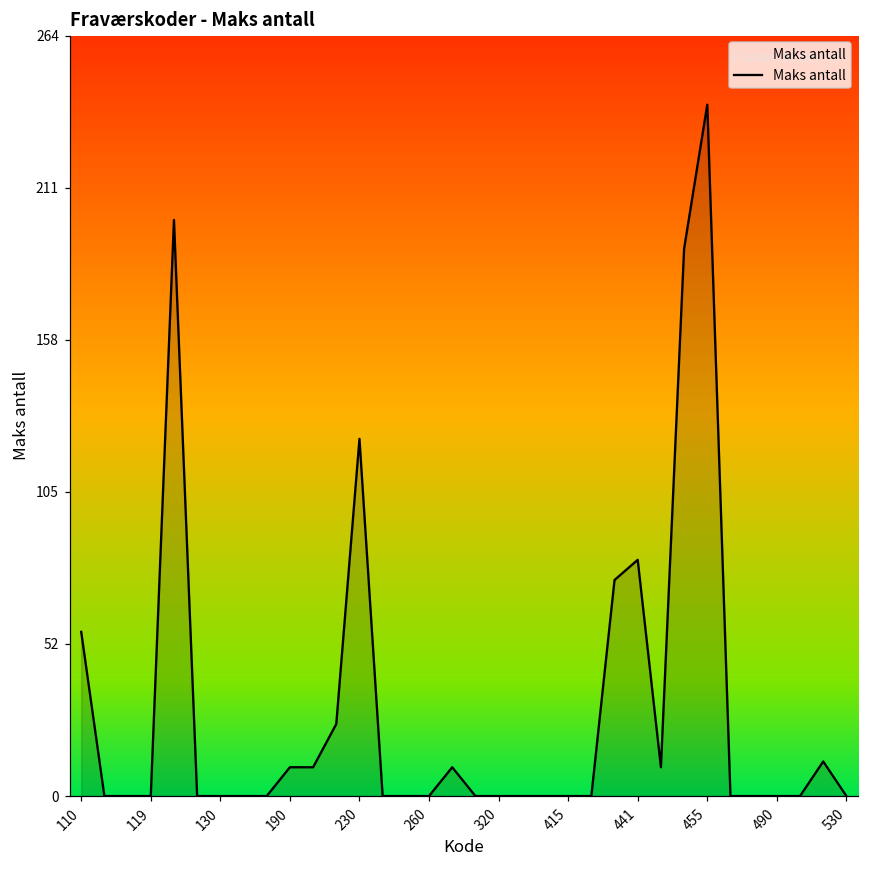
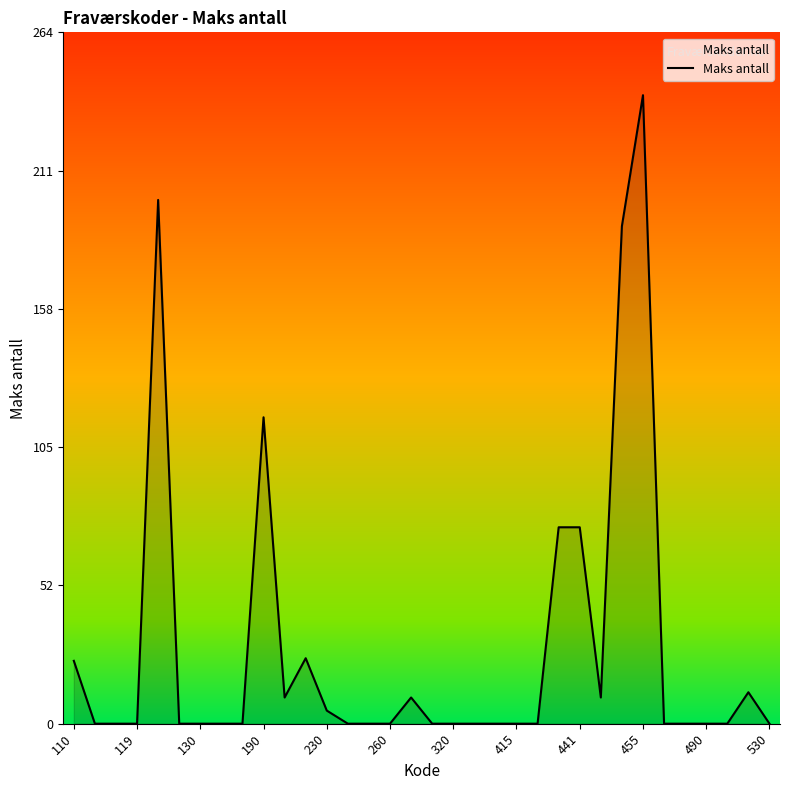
110: 57 -> 24
190: 10 -> 117
230: 124 -> 5
441: 82 -> 75
